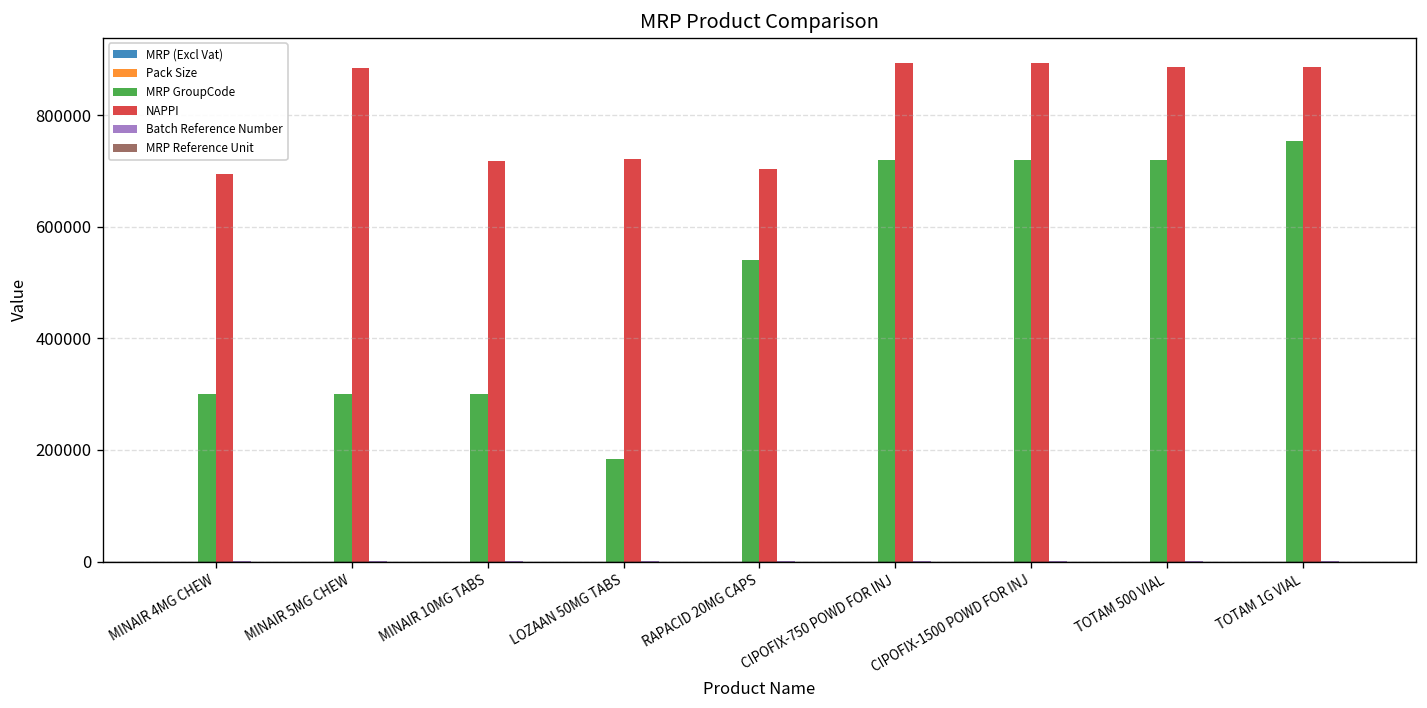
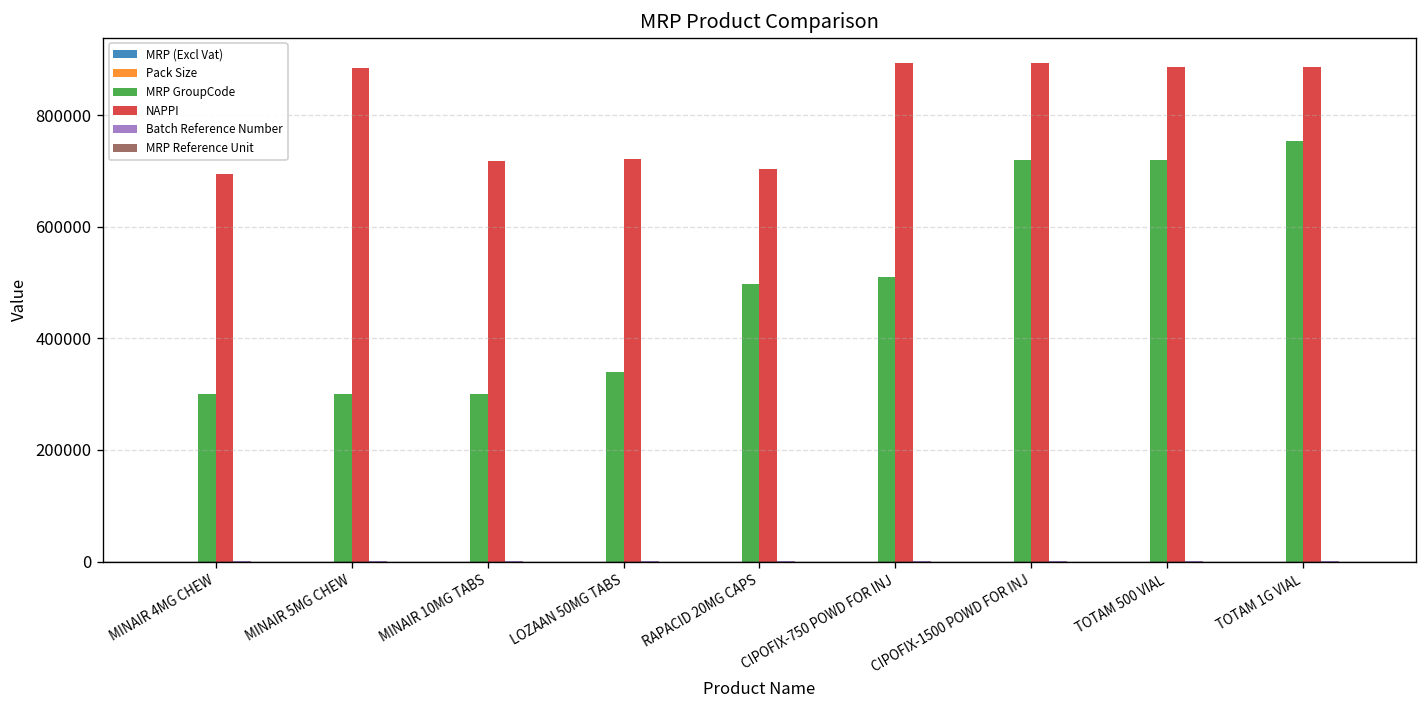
MRP GroupCode, LOZAAN 50MG TABS: 180000 -> 340000
MRP GroupCode, RAPACID 20MG CAPS: 540000 -> 500000
MRP GroupCode, CIPOFIX-750 POWD FOR INJ: 720000 -> 510000
